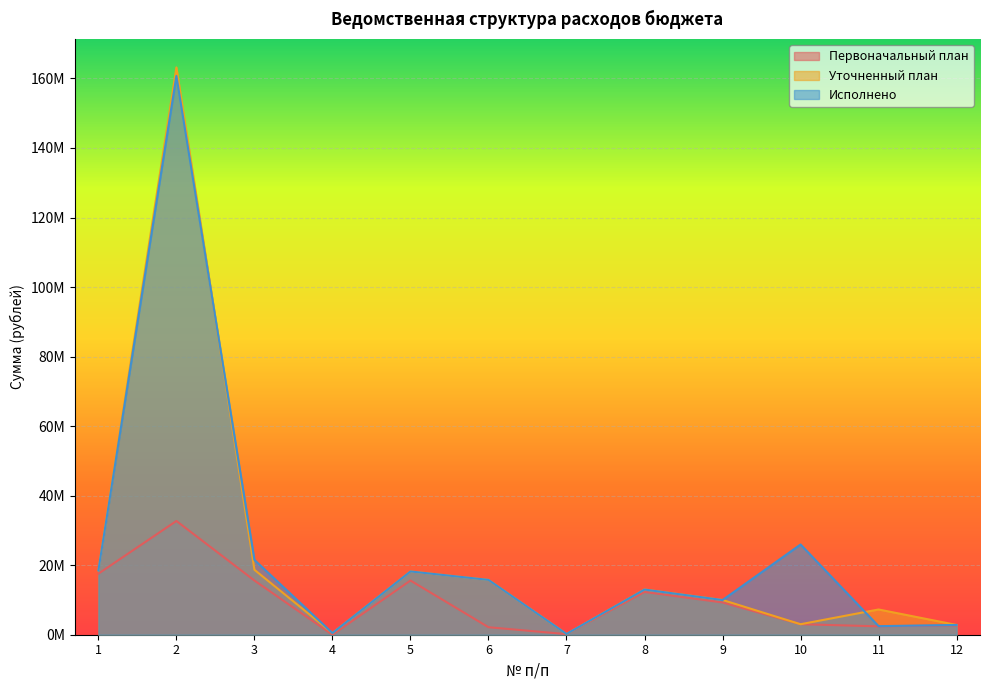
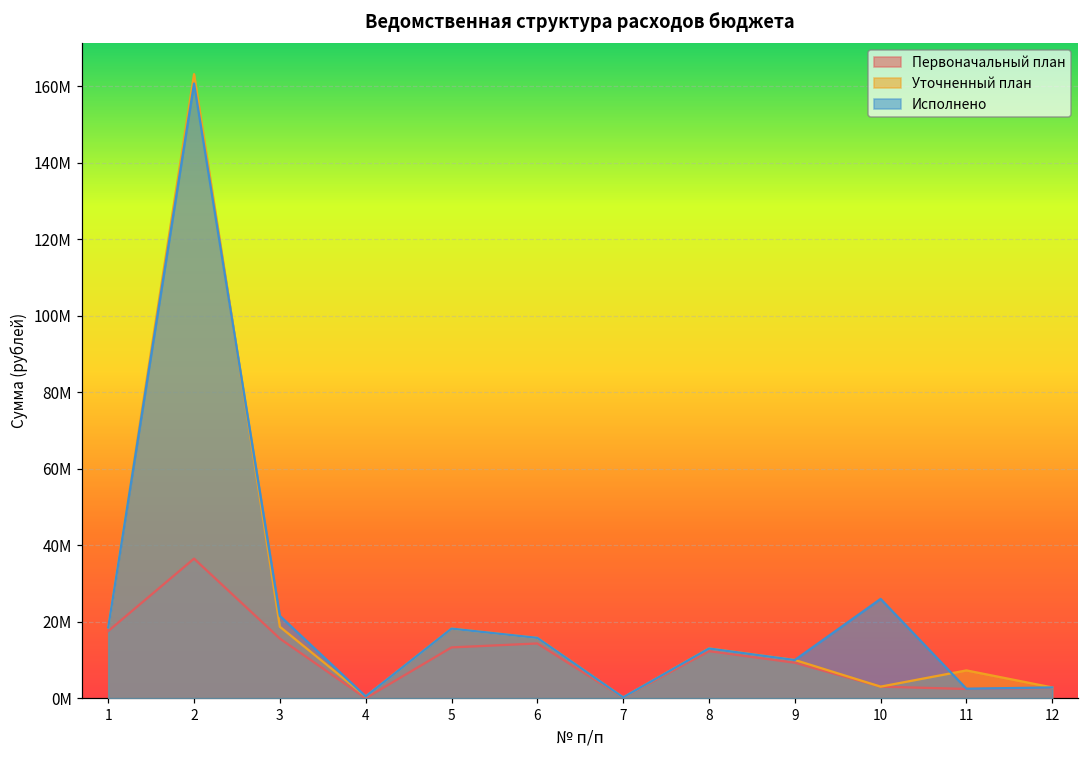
Первоначальный план, 2: 33000000 -> 36000000
Первоначальный план, 5: 16000000 -> 13000000
Первоначальный план, 6: 2000000 -> 14000000
